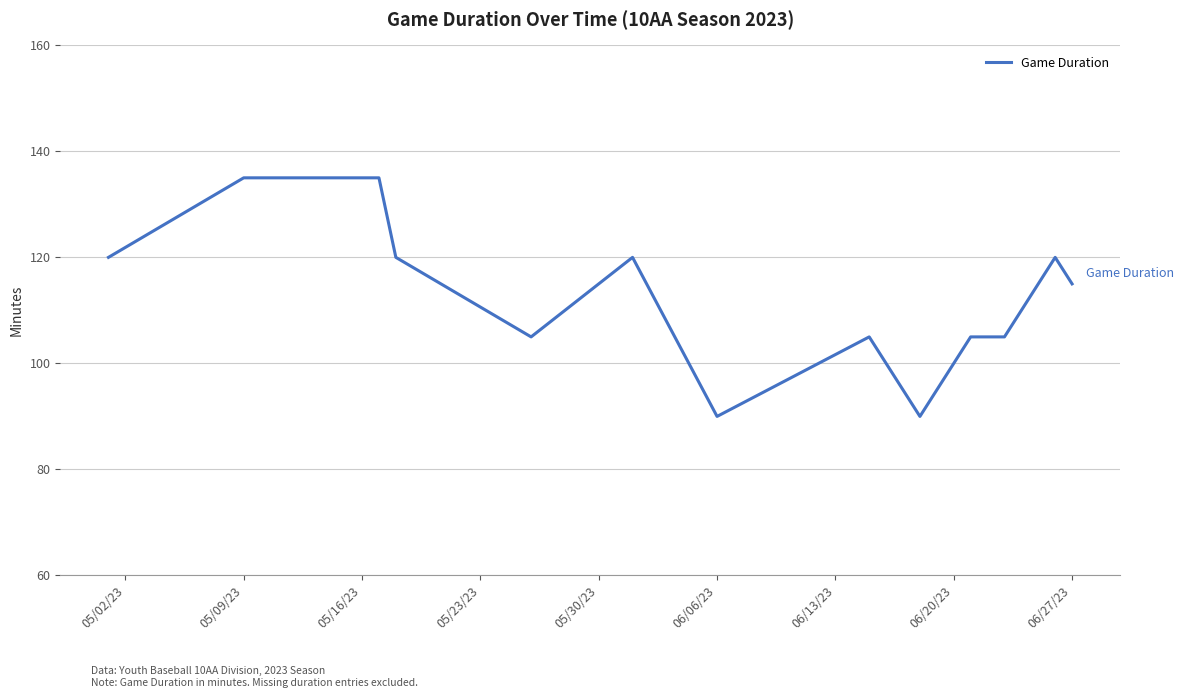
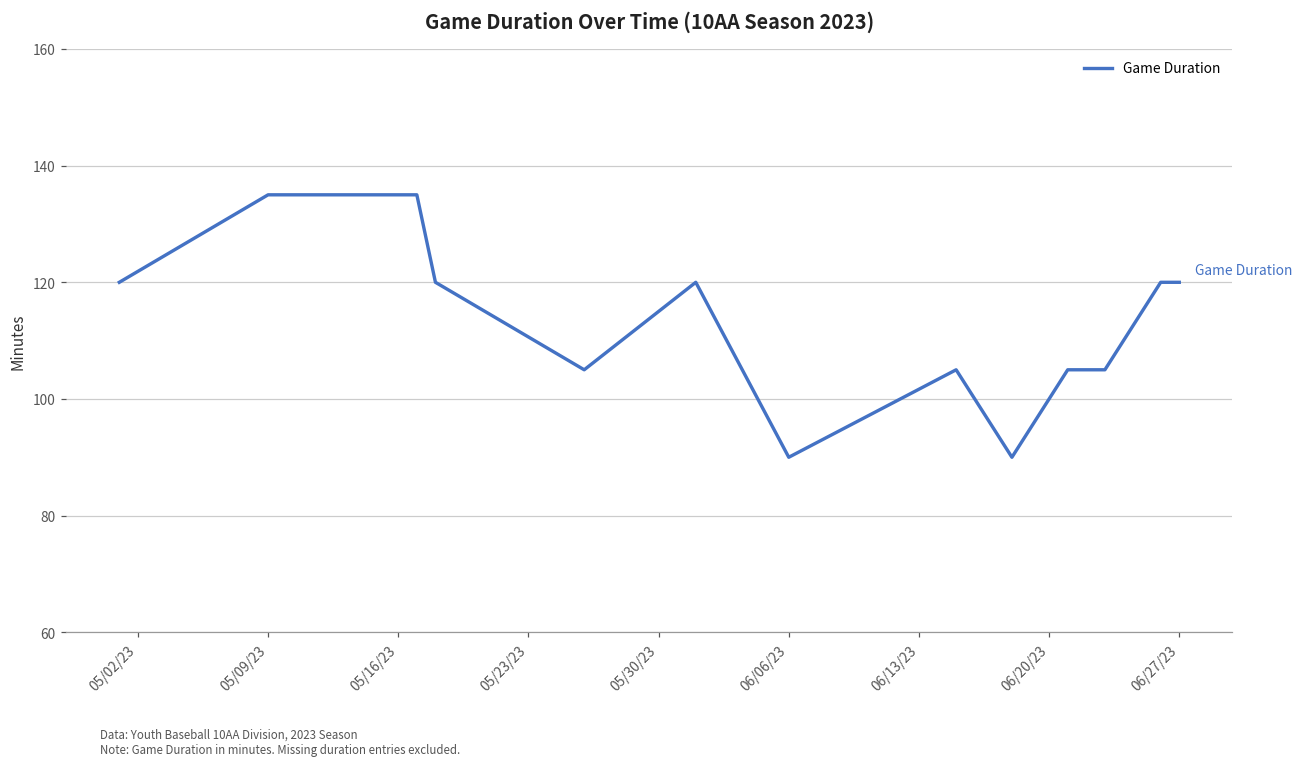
06/27/23: 115 -> 120
